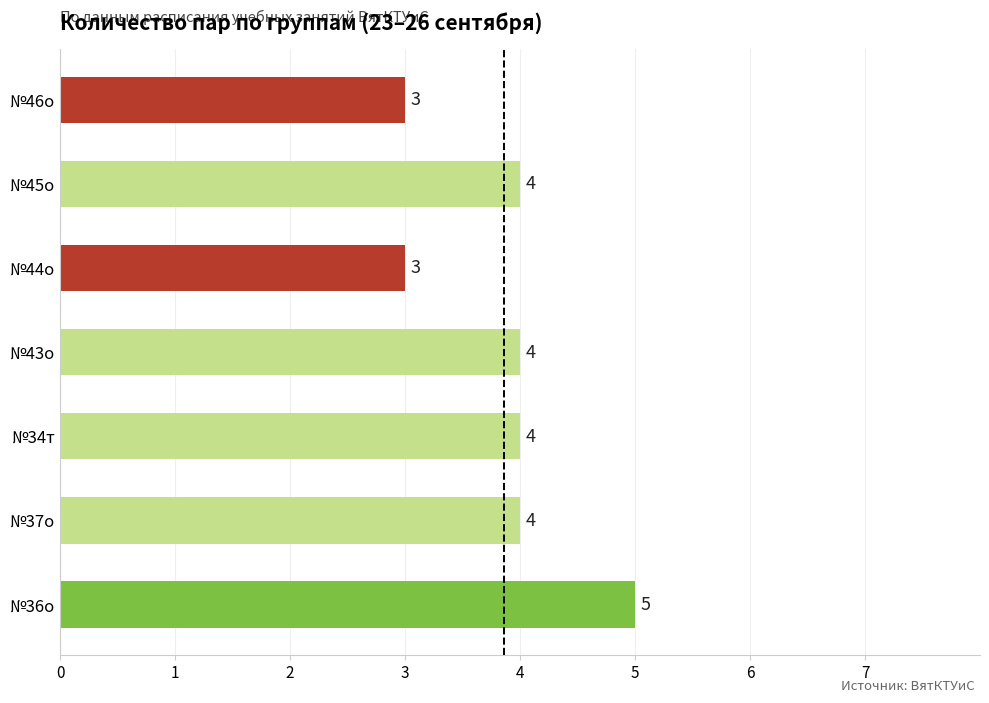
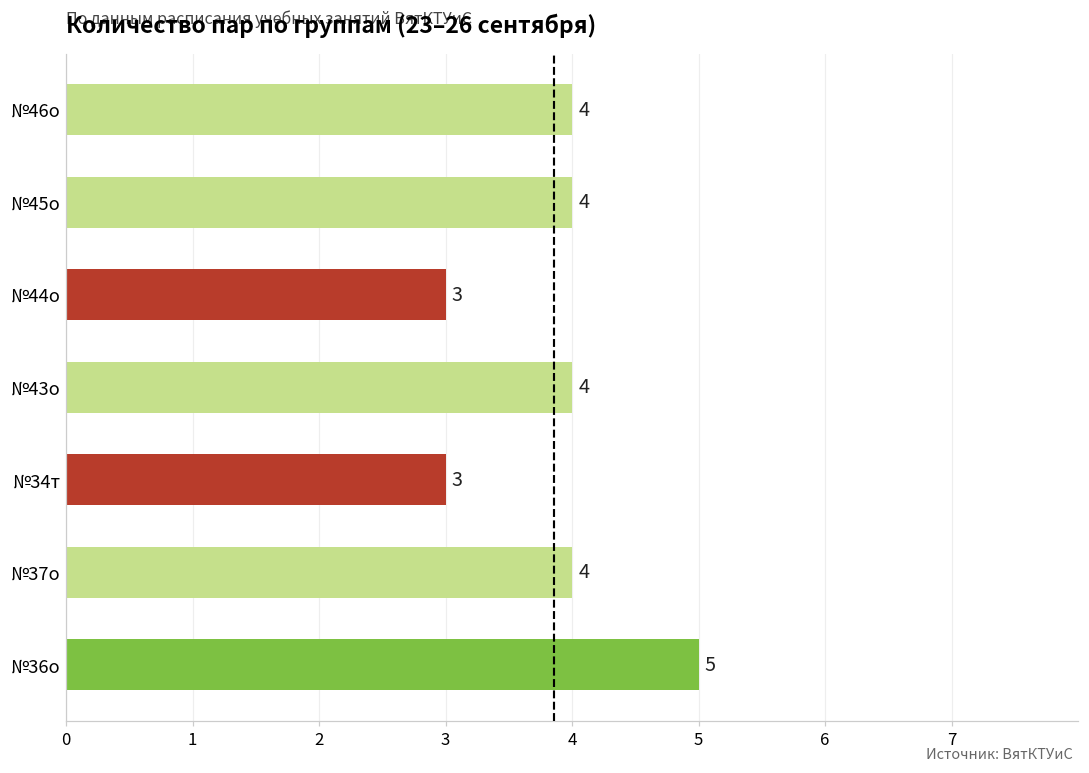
№46о: 3 -> 4
№34т: 4 -> 3
